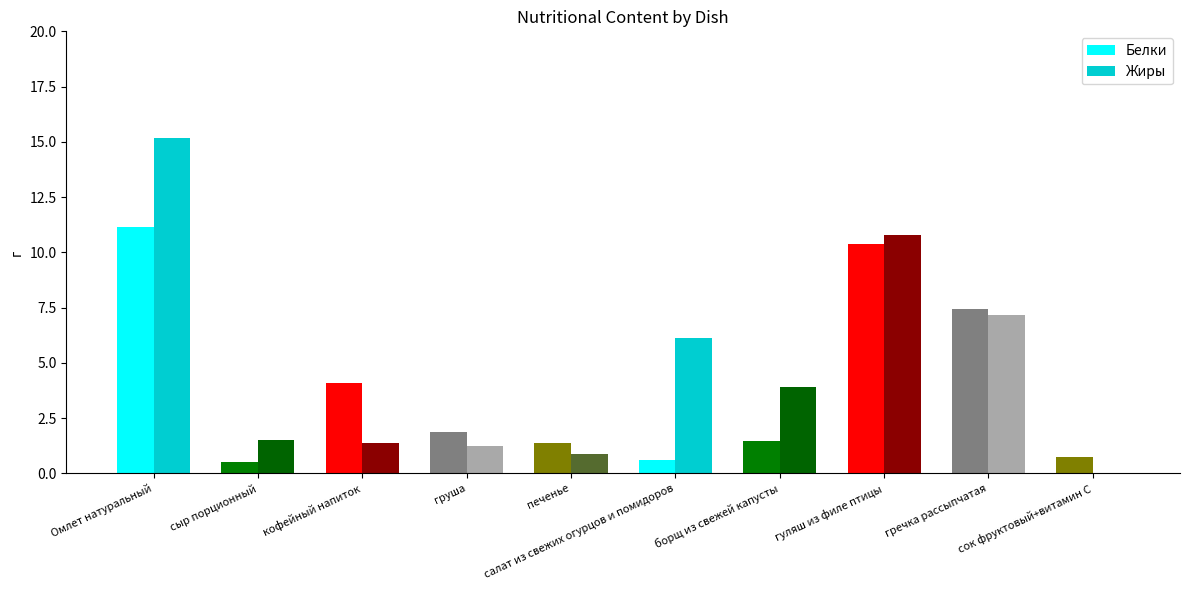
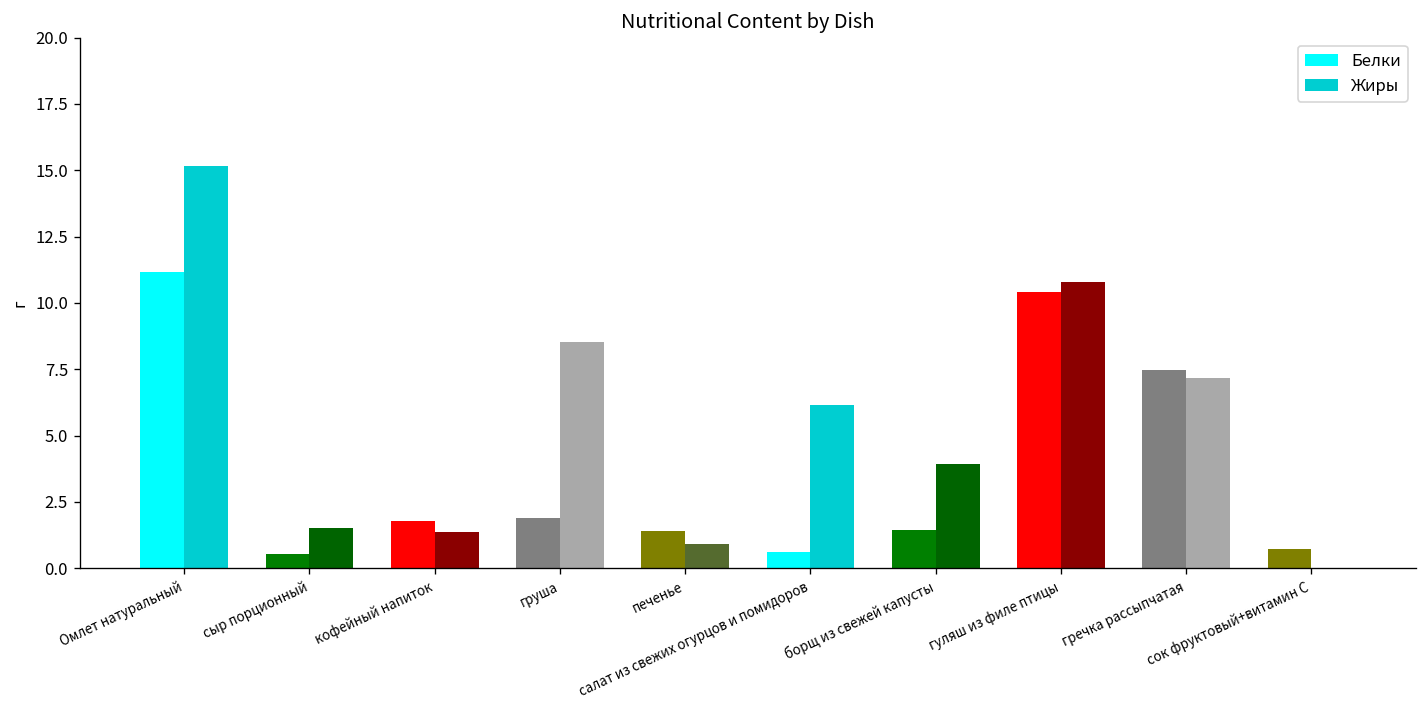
Белки, кофейный напиток: 4.1 -> 1.8
Жиры, груша: 1.3 -> 8.5
